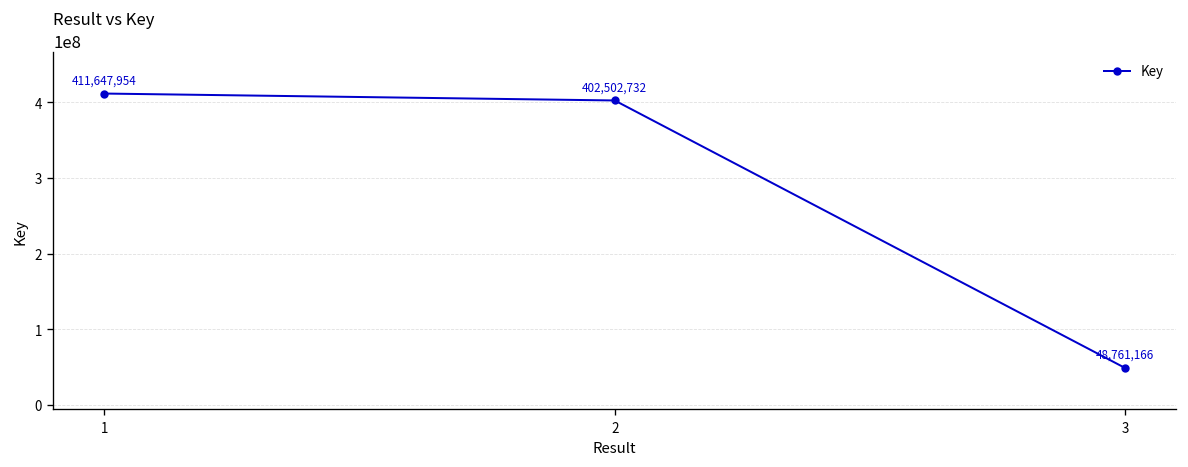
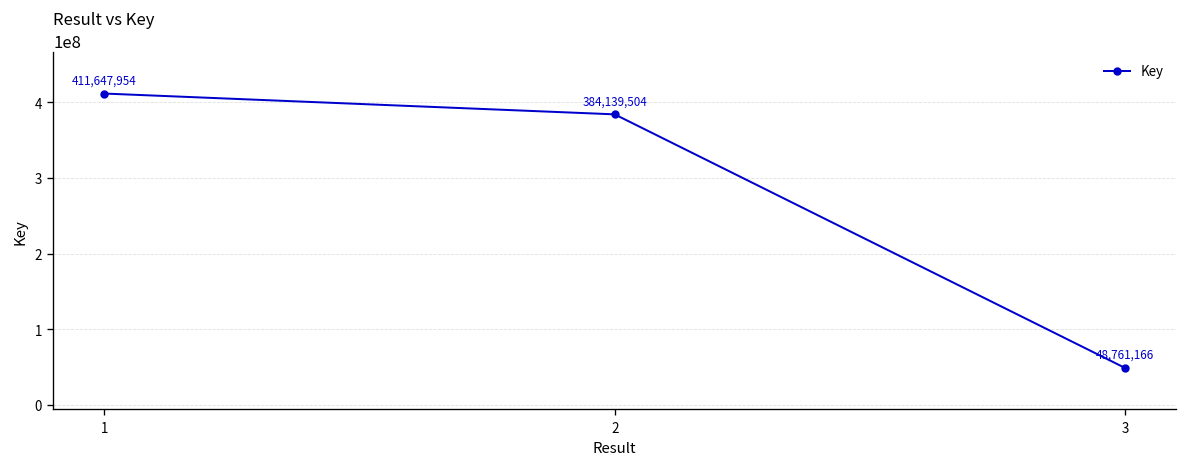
2: 402,502,732 -> 384,139,504
